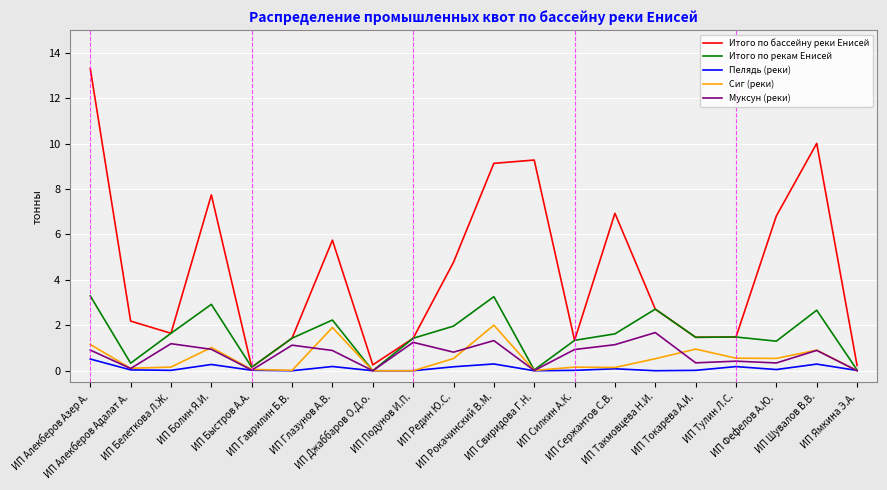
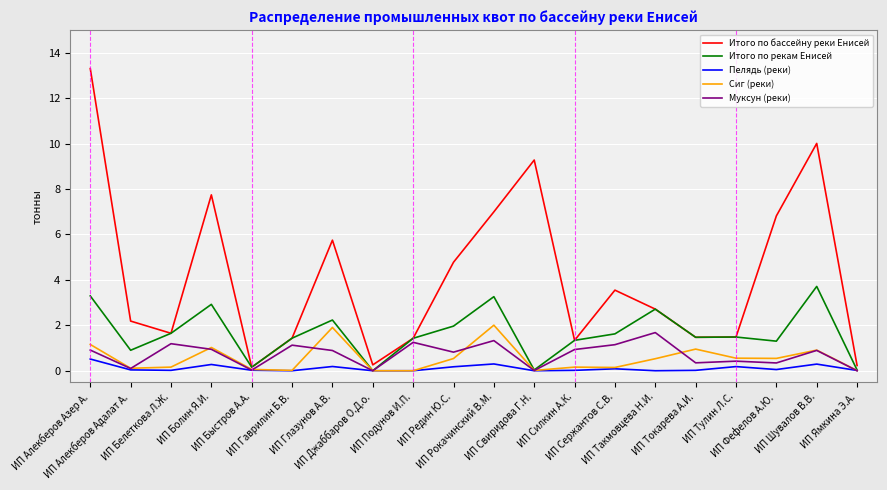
Итого по рекам Енисей, ИП Алекберов Адалат А.: 0.3 -> 0.9
Итого по бассейну реки Енисей, ИП Рокачинский В.М.: 9.1 -> 7.0
Итого по бассейну реки Енисей, ИП Сержантов С.В.: 6.9 -> 3.5
Итого по рекам Енисей, ИП Шувалов В.В.: 2.7 -> 3.7
